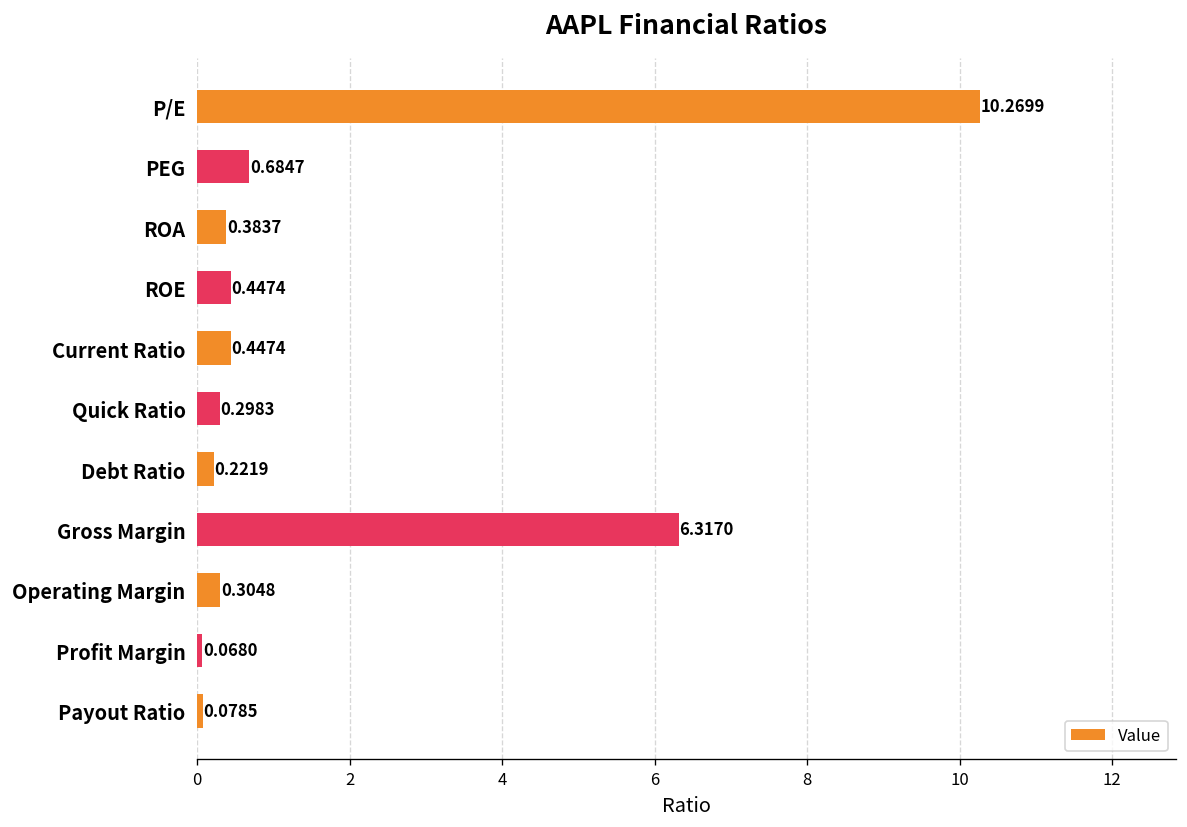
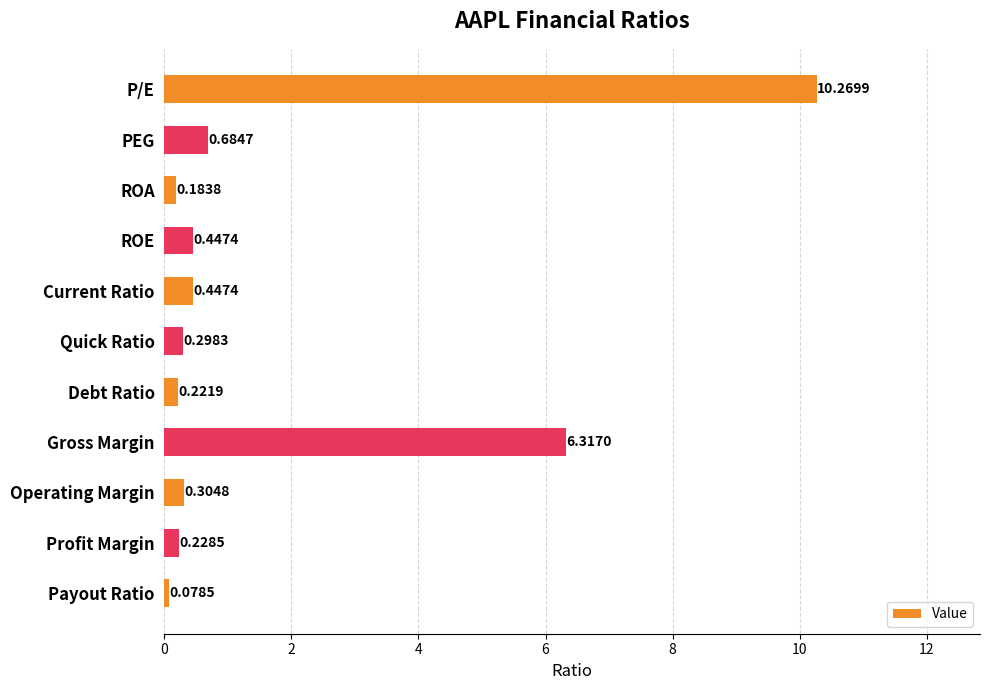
ROA: 0.3837 -> 0.1838
Profit Margin: 0.0680 -> 0.2285
